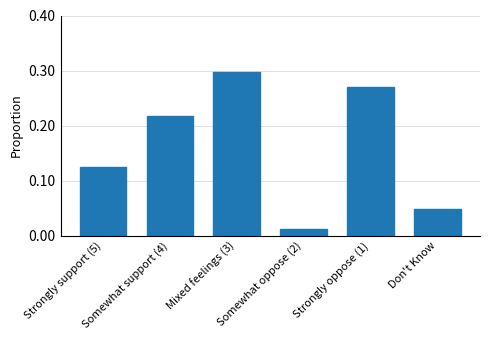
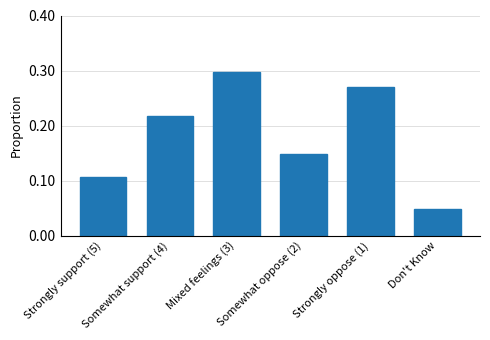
Strongly support (5): 0.12 -> 0.11
Somewhat oppose (2): 0.01 -> 0.15
